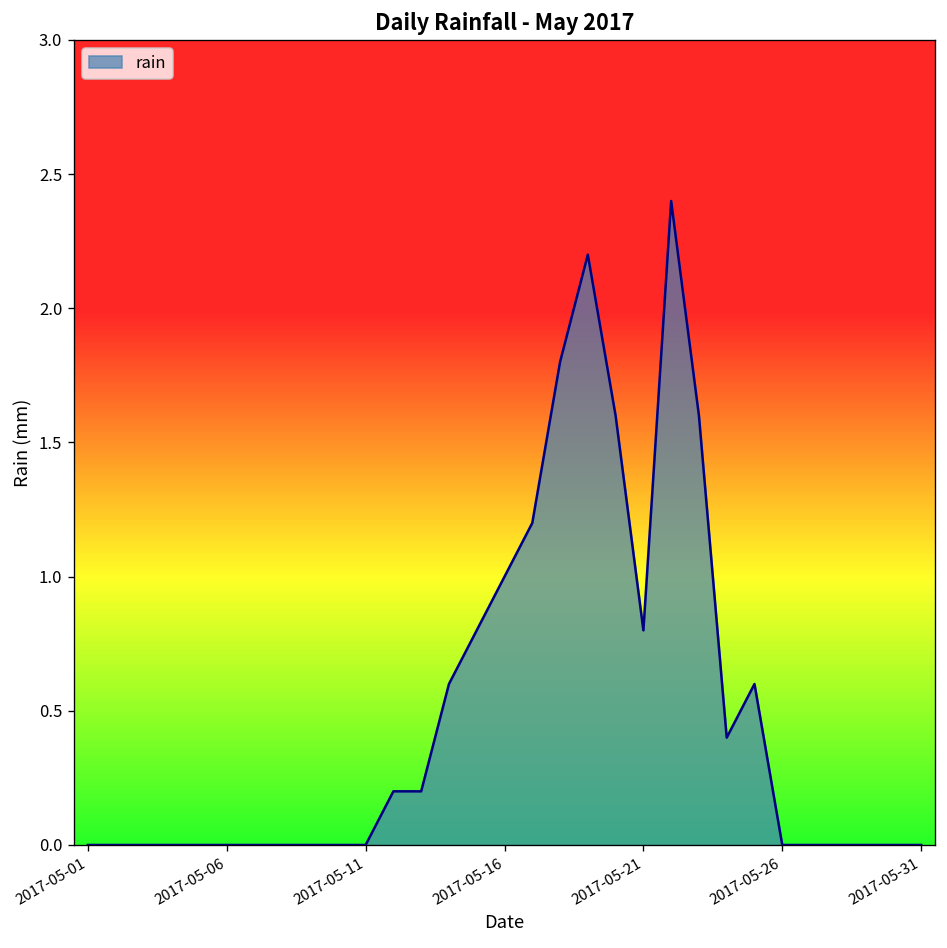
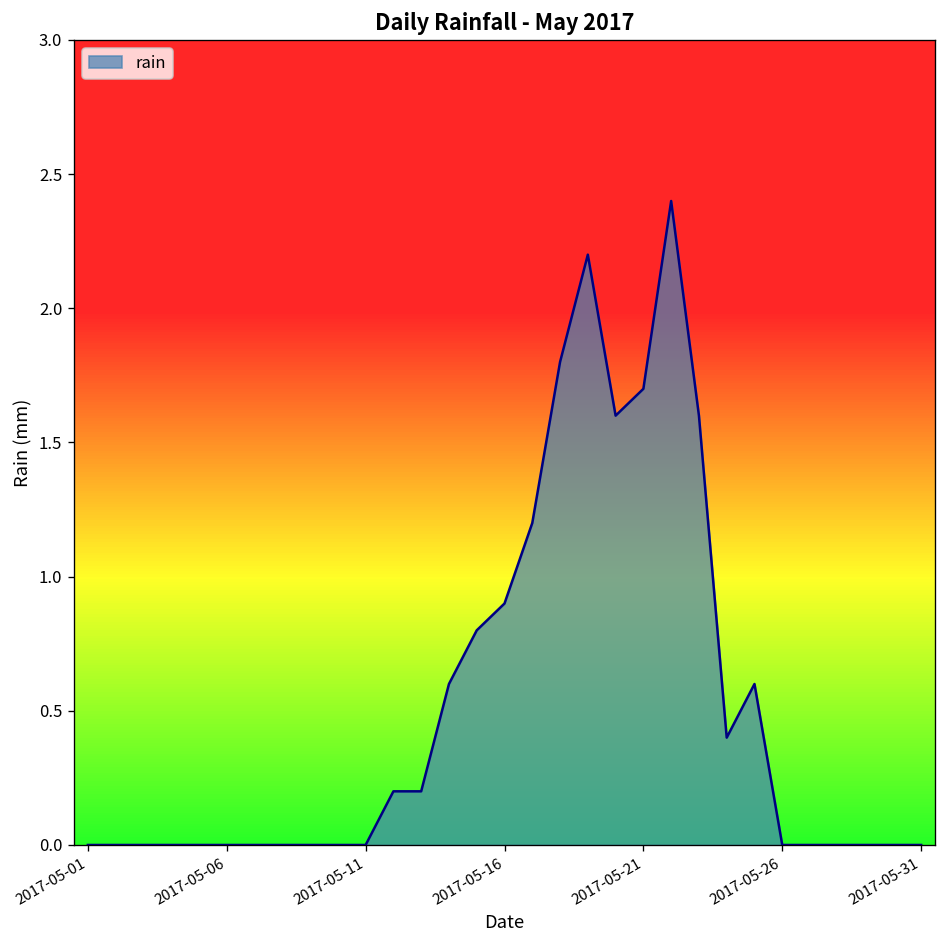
2017-05-16: 1.0 -> 0.9
2017-05-21: 0.8 -> 1.7
